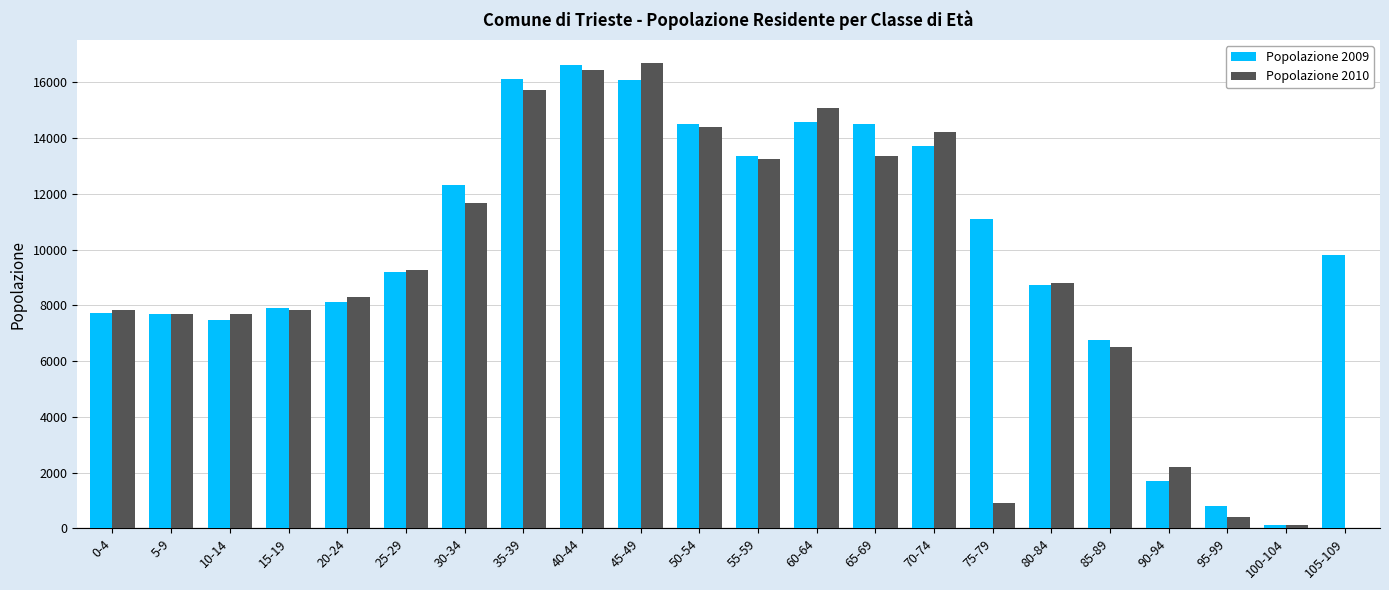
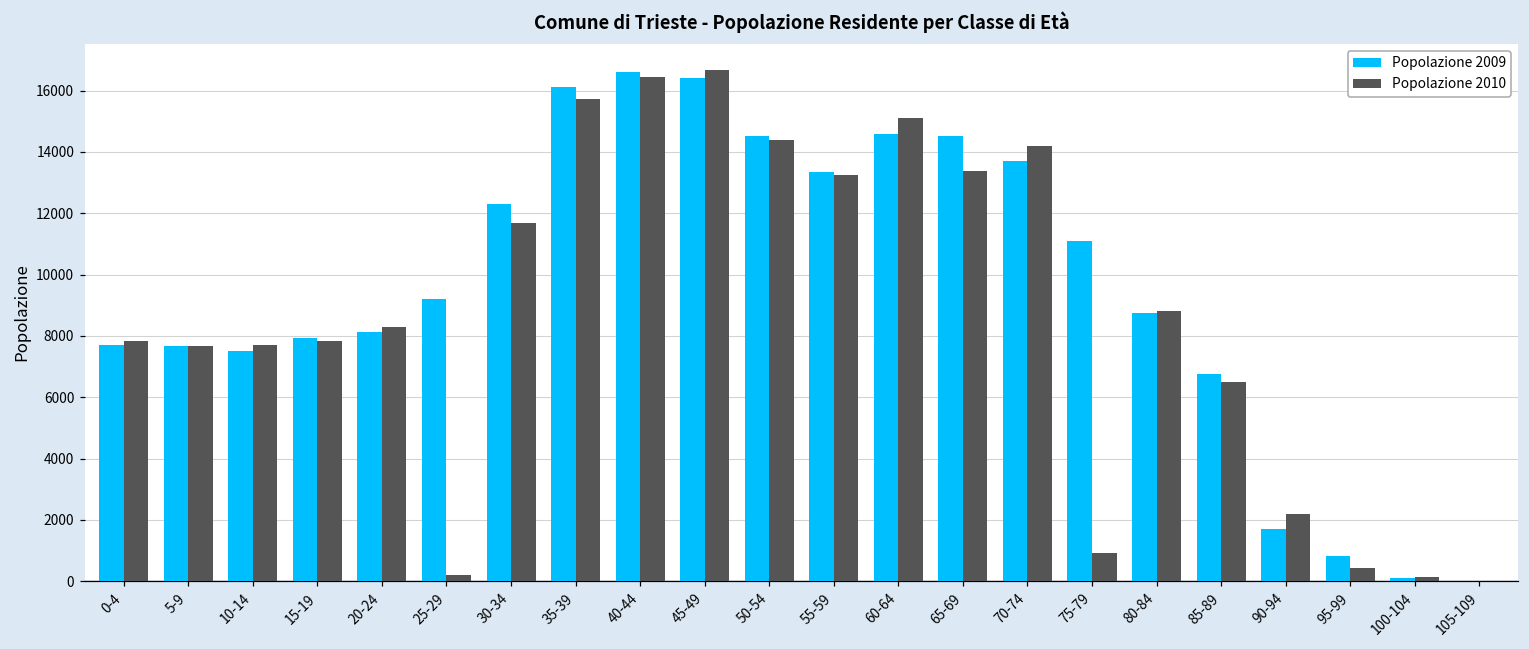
Popolazione 2010, 25-29: 9300 -> 200
Popolazione 2009, 45-49: 16100 -> 16400
Popolazione 2009, 105-109: 9800 -> 0
